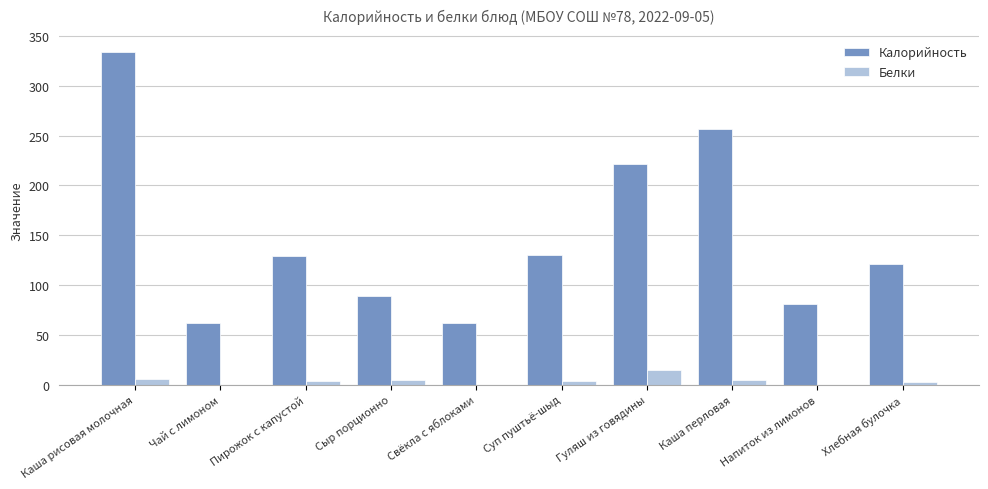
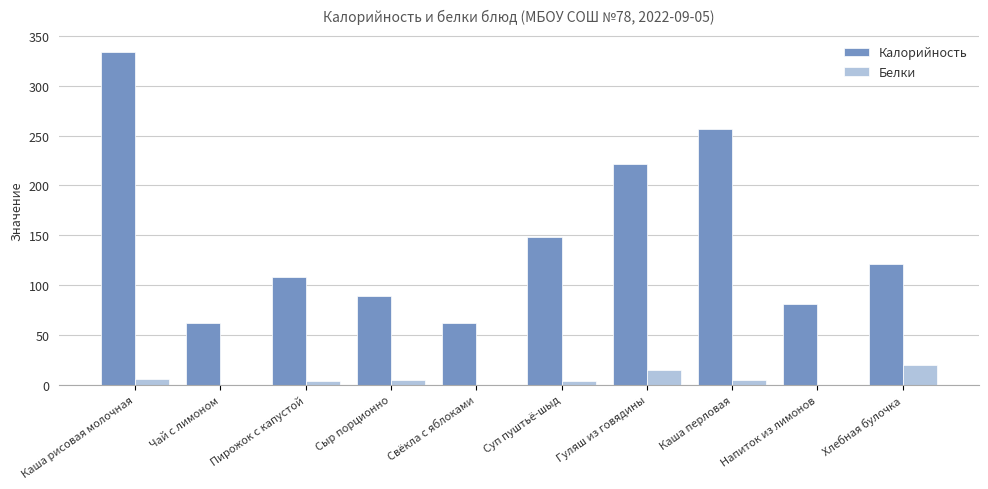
Калорийность, Пирожок с капустой: 130 -> 110
Калорийность, Суп пуштьё-шыд: 130 -> 150
Белки, Хлебная булочка: 0 -> 20
